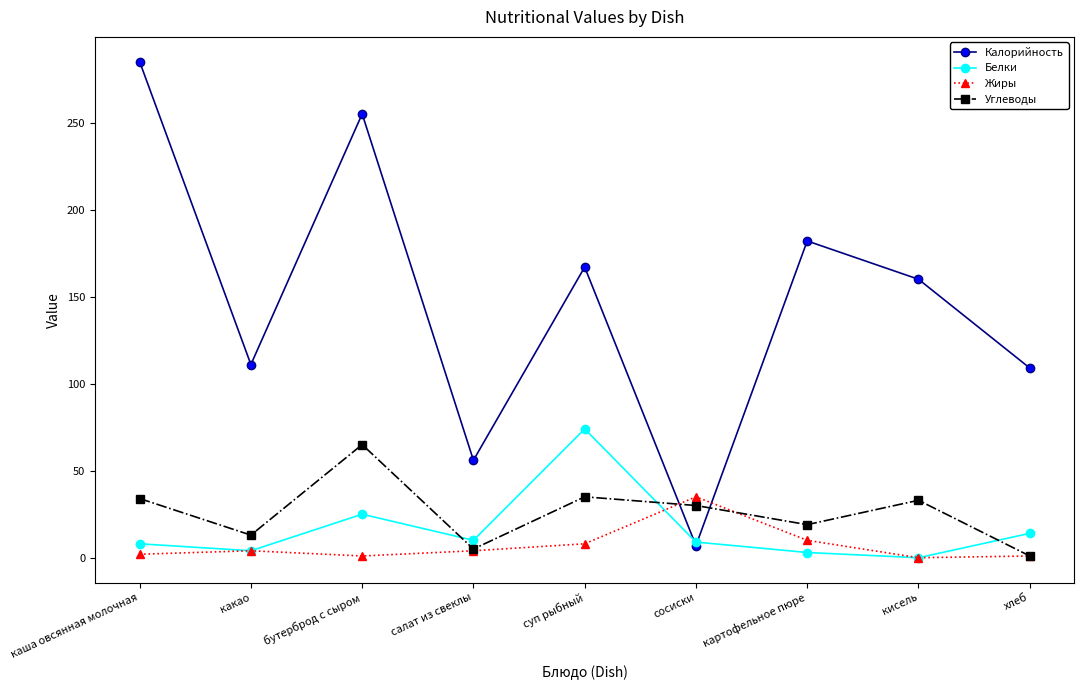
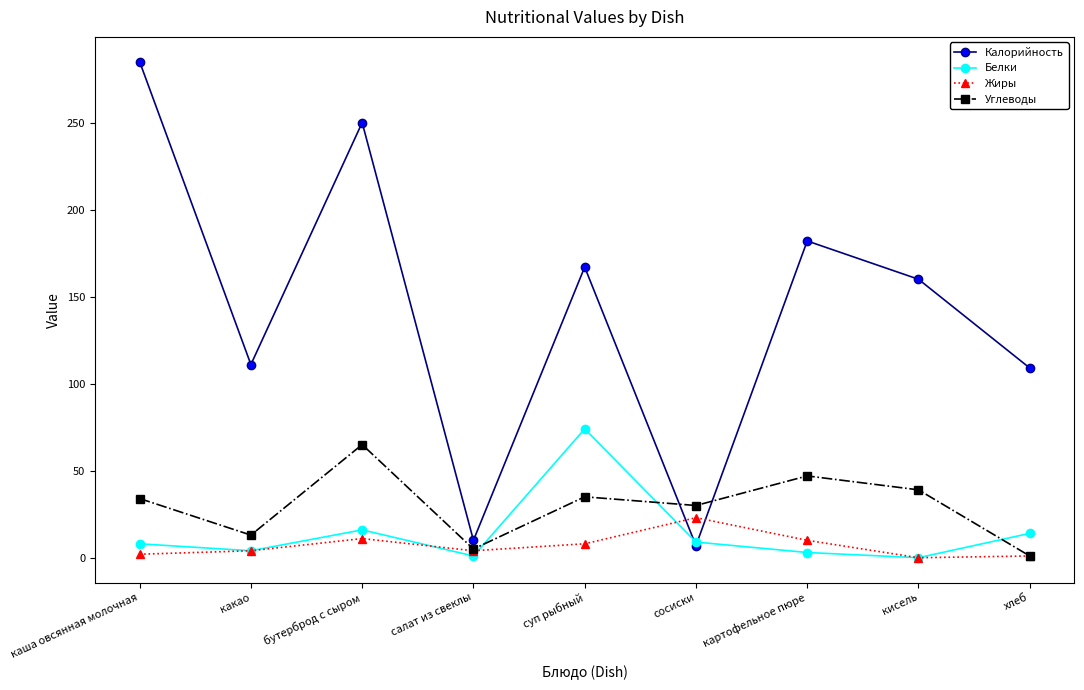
Калорийность, бутерброд с сыром: 255 -> 250
Белки, бутерброд с сыром: 25 -> 16
Жиры, бутерброд с сыром: 1 -> 11
Калорийность, салат из свеклы: 56 -> 10
Белки, салат из свеклы: 10 -> 1
Жиры, сосиски: 35 -> 23
Углеводы, картофельное пюре: 19 -> 47
Углеводы, кисель: 33 -> 39
